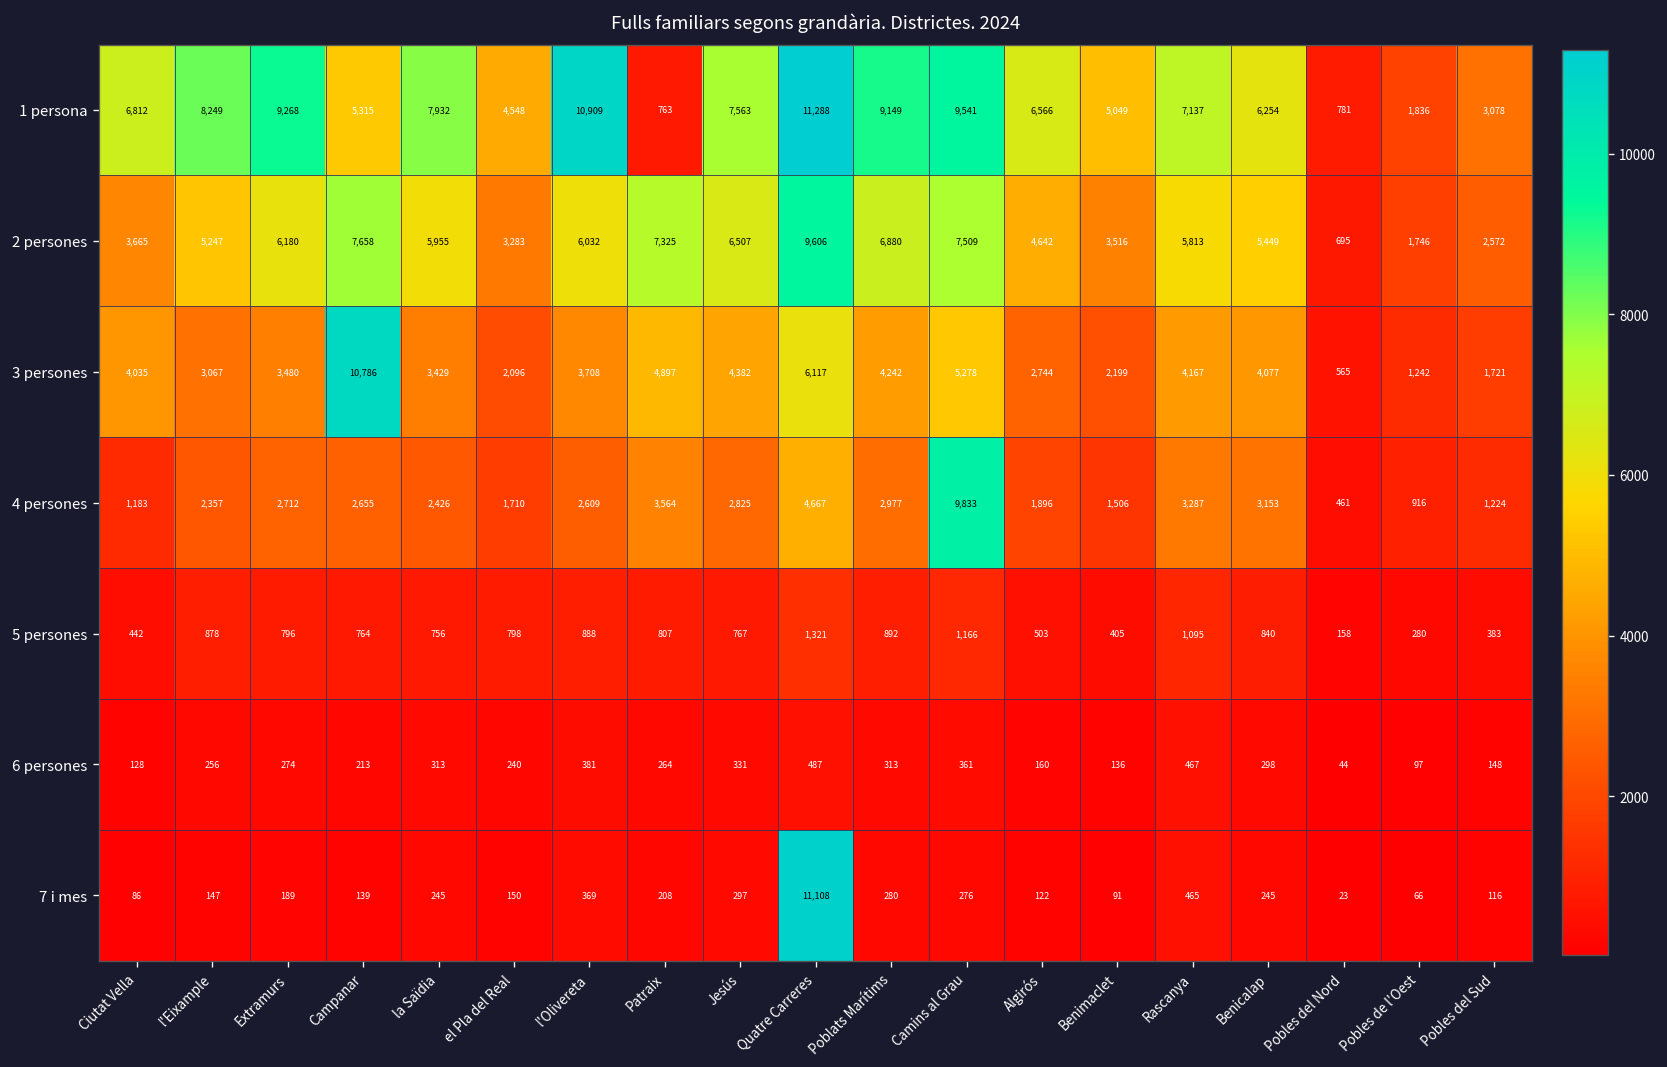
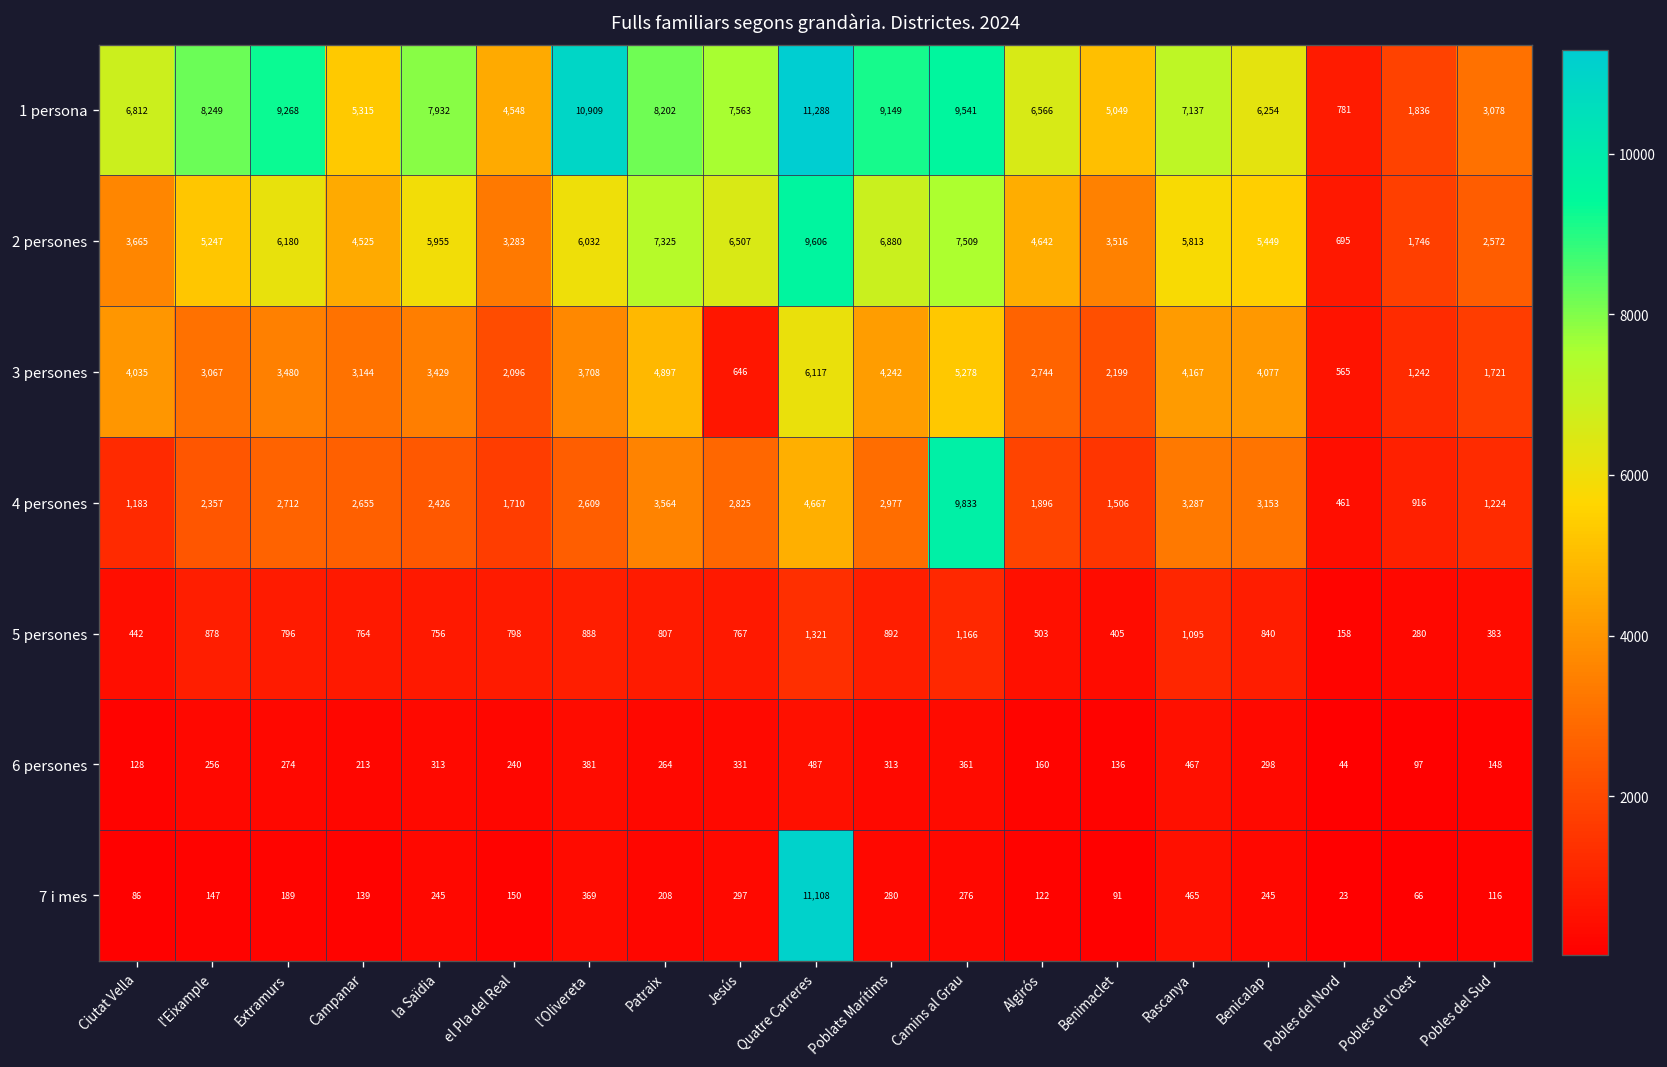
1 persona, Patraix: 763 -> 8,202
2 persones, Campanar: 7,658 -> 4,525
3 persones, Campanar: 10,786 -> 3,144
3 persones, Jesús: 4,382 -> 646
